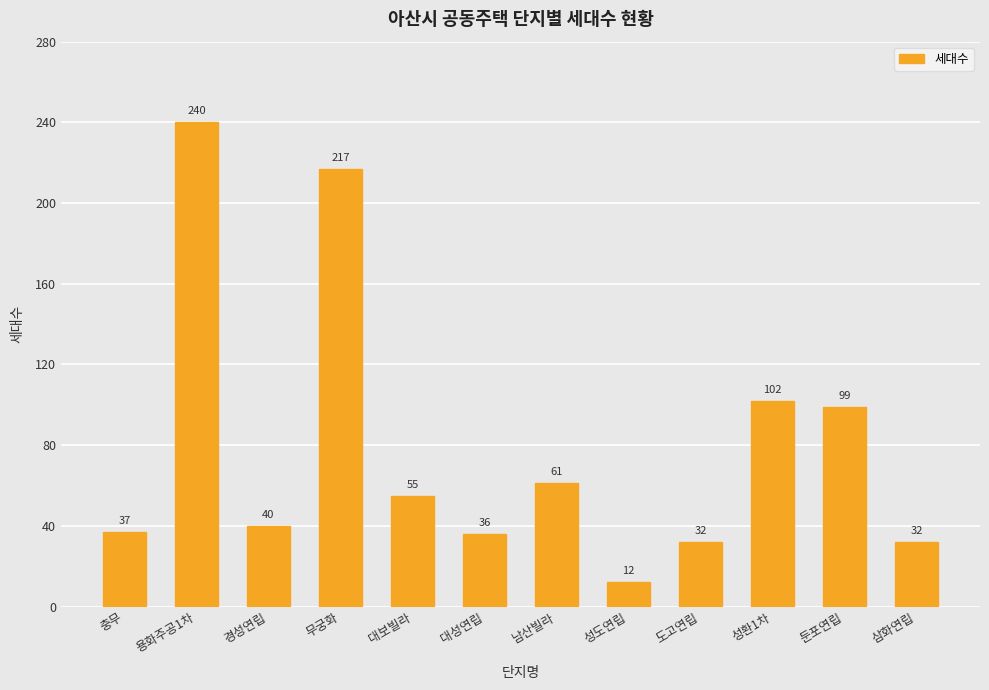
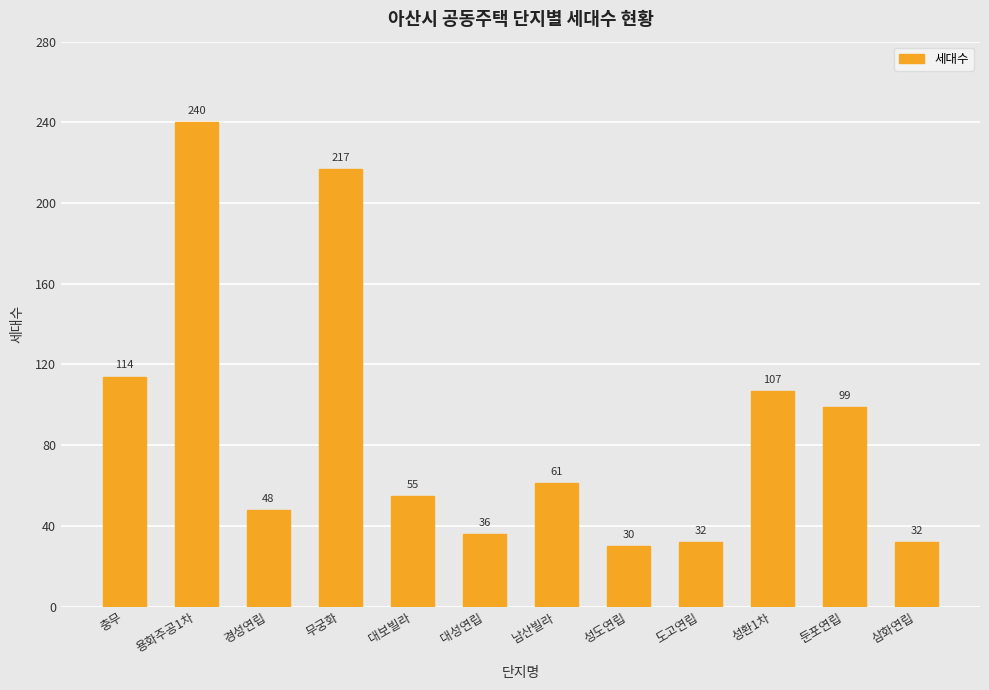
충무: 37 -> 114
경성연립: 40 -> 48
성도연립: 12 -> 30
성환1차: 102 -> 107
